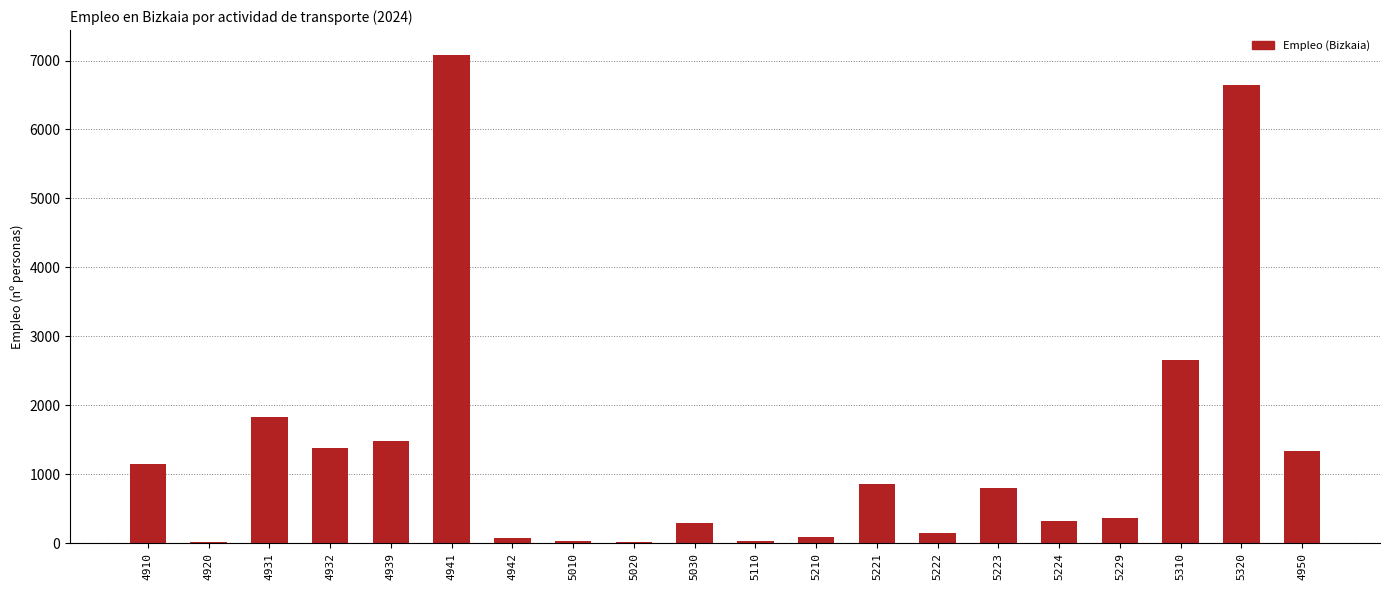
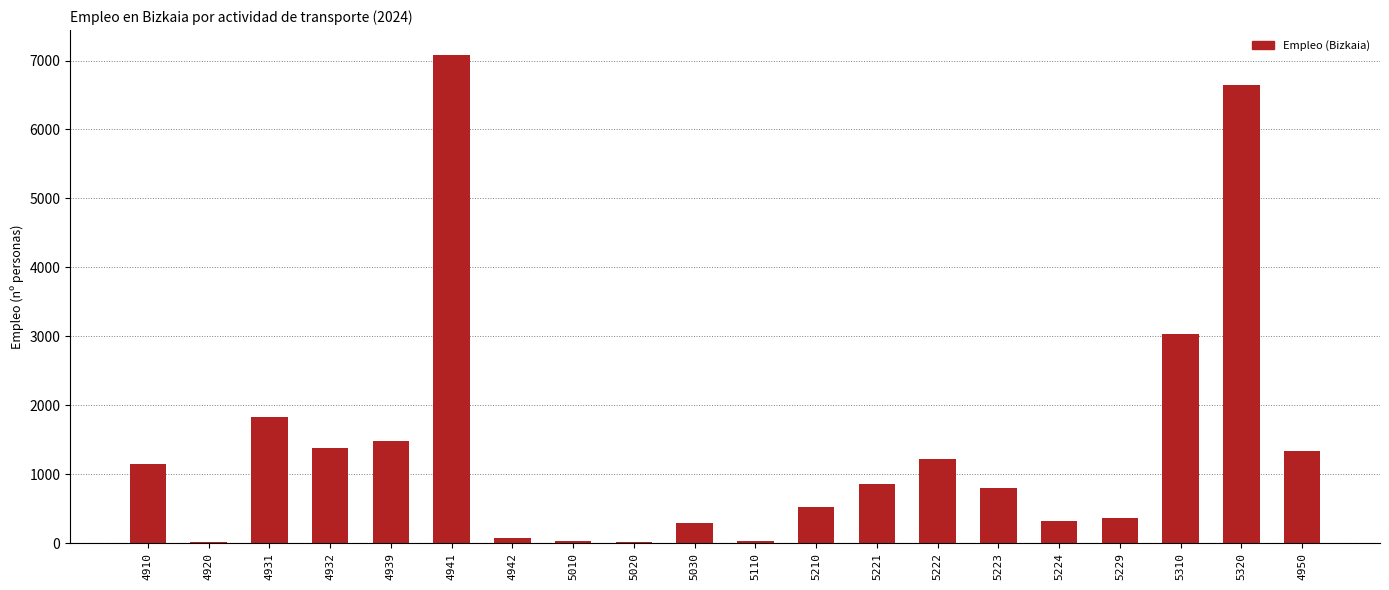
5210: 100 -> 500
5222: 200 -> 1200
5310: 2700 -> 3000
